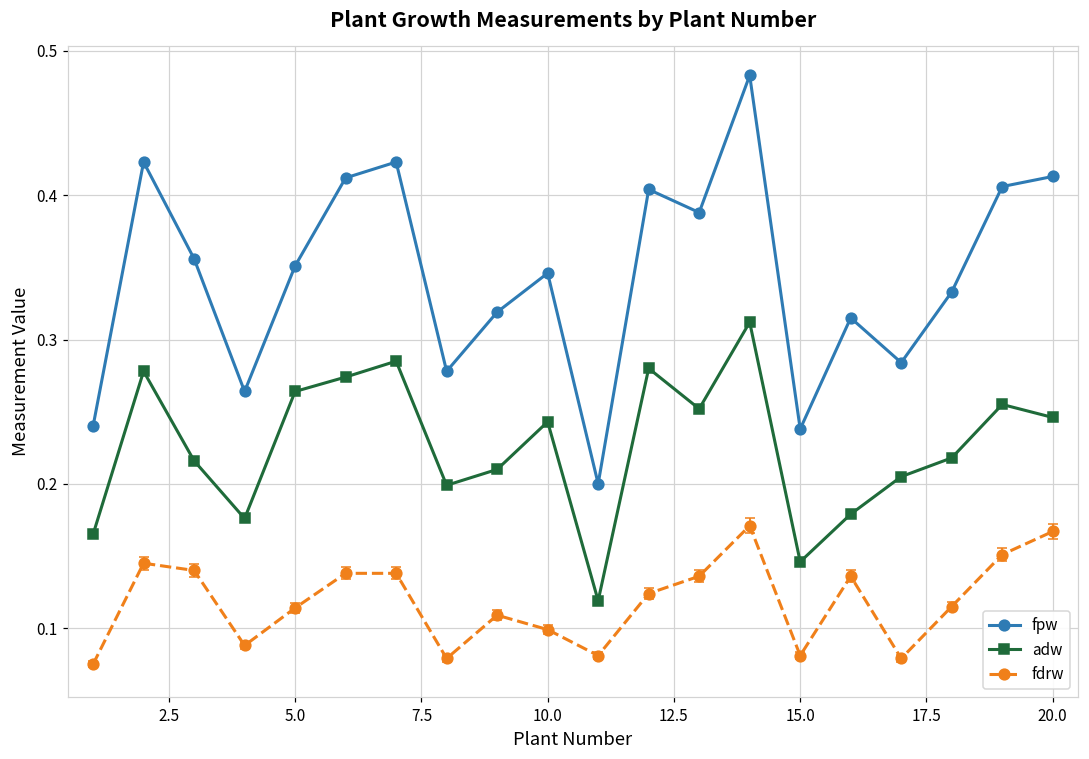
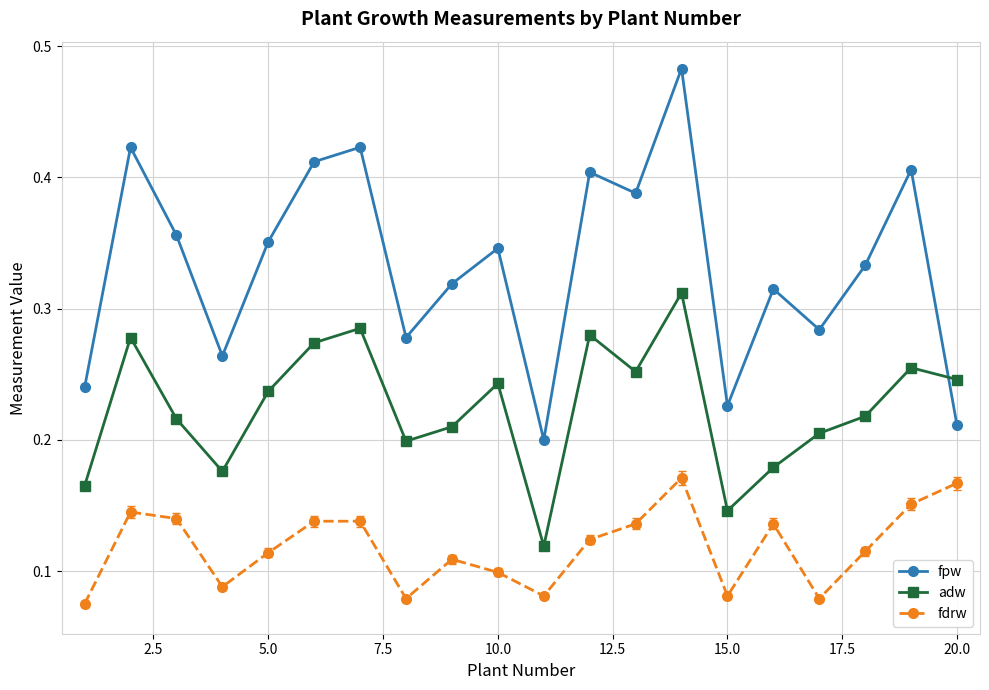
adw, 5.0: 0.264 -> 0.237
fpw, 15.0: 0.238 -> 0.226
fpw, 20.0: 0.413 -> 0.211
